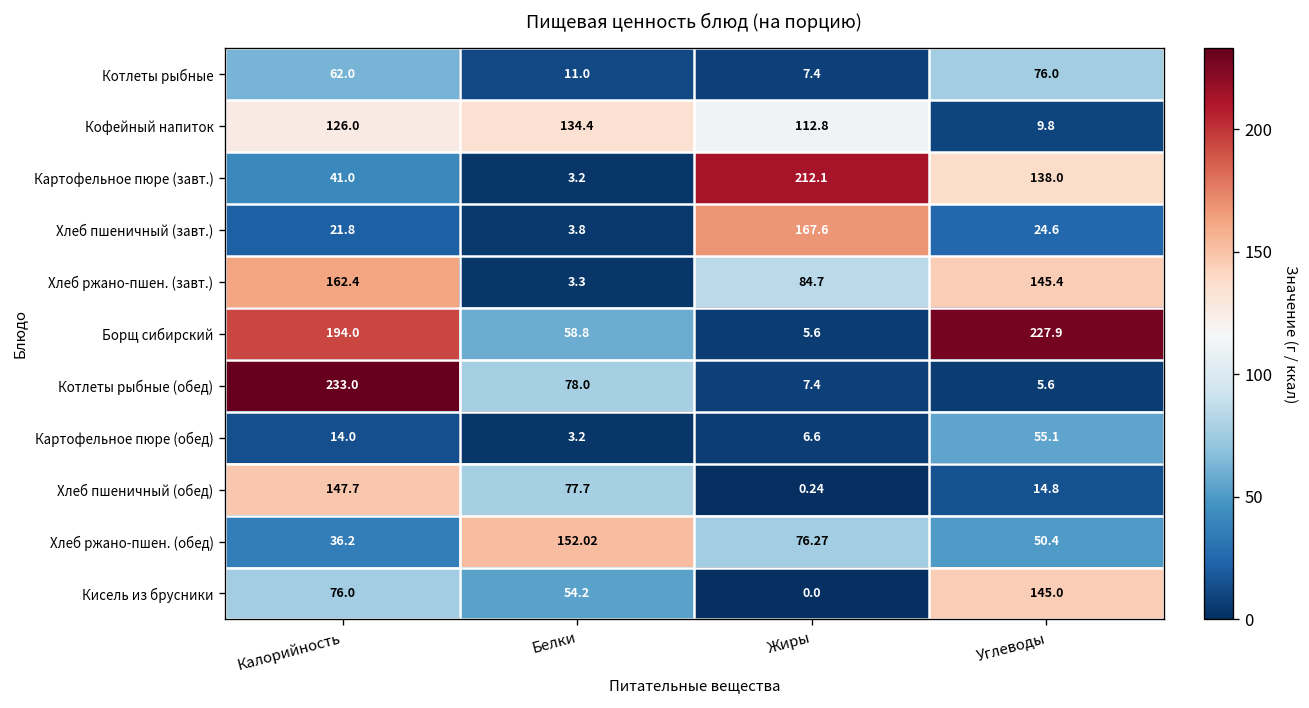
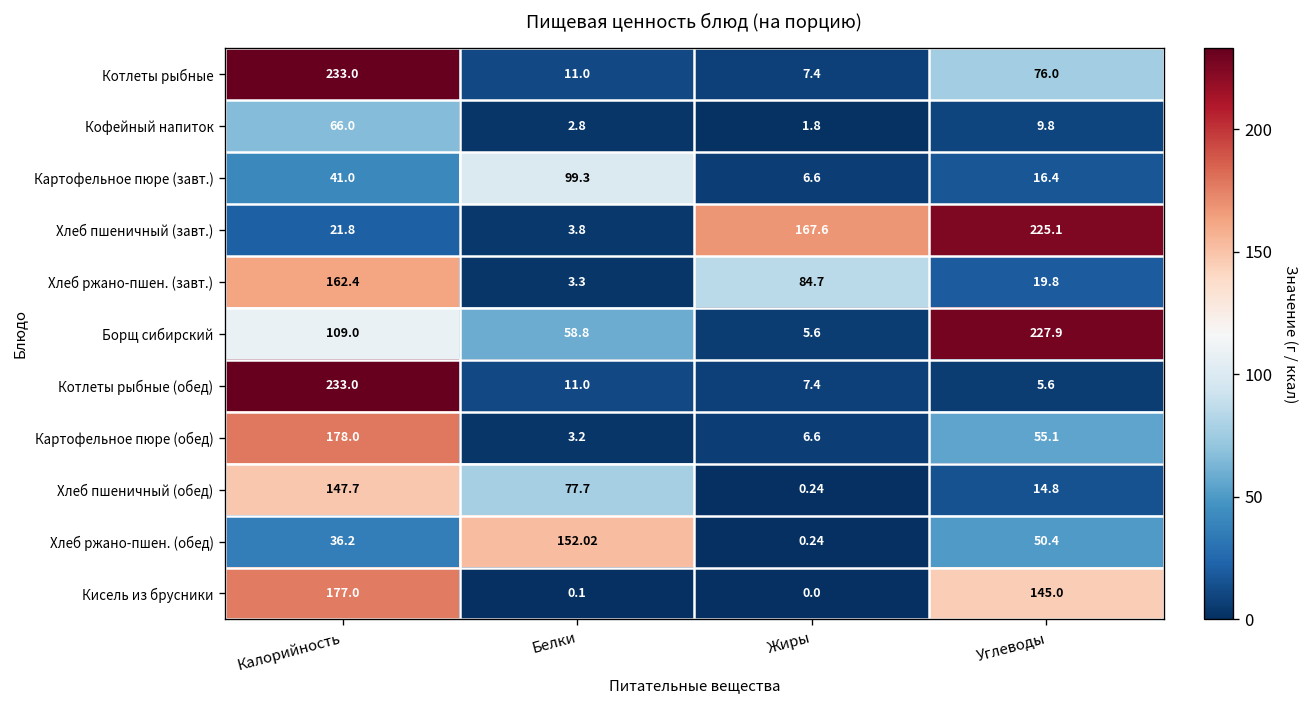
Котлеты рыбные, Калорийность: 62.0 -> 233.0
Кофейный напиток, Калорийность: 126.0 -> 66.0
Кофейный напиток, Белки: 134.4 -> 2.8
Кофейный напиток, Жиры: 112.8 -> 1.8
Картофельное пюре (завт.), Белки: 3.2 -> 99.3
Картофельное пюре (завт.), Жиры: 212.1 -> 6.6
Картофельное пюре (завт.), Углеводы: 138.0 -> 16.4
Хлеб пшеничный (завт.), Углеводы: 24.6 -> 225.1
Хлеб ржано-пшен. (завт.), Углеводы: 145.4 -> 19.8
Борщ сибирский, Калорийность: 194.0 -> 109.0
Котлеты рыбные (обед), Белки: 78.0 -> 11.0
Картофельное пюре (обед), Калорийность: 14.0 -> 178.0
Хлеб ржано-пшен. (обед), Жиры: 76.27 -> 0.24
Кисель из брусники, Калорийность: 76.0 -> 177.0
Кисель из брусники, Белки: 54.2 -> 0.1
